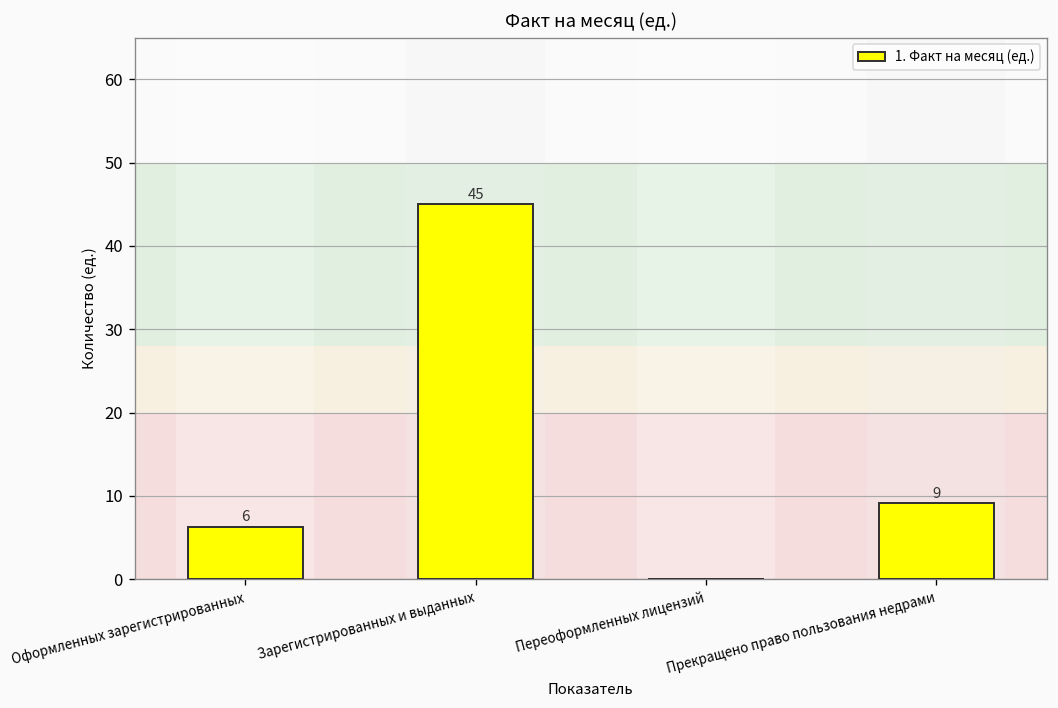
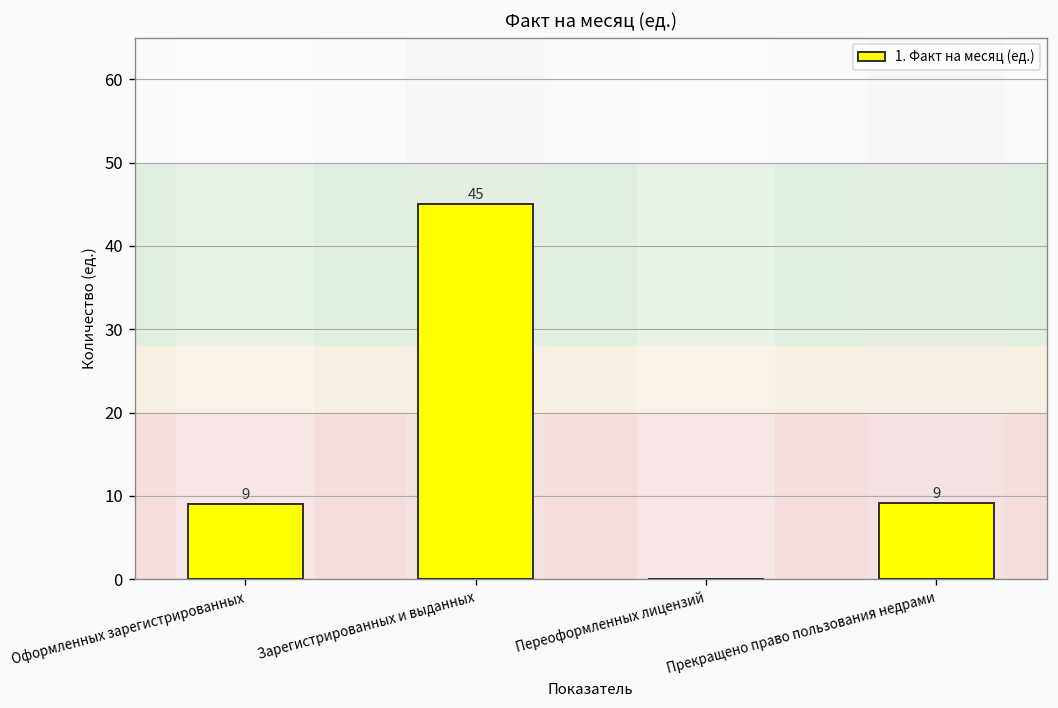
Оформленных зарегистрированных: 6 -> 9
